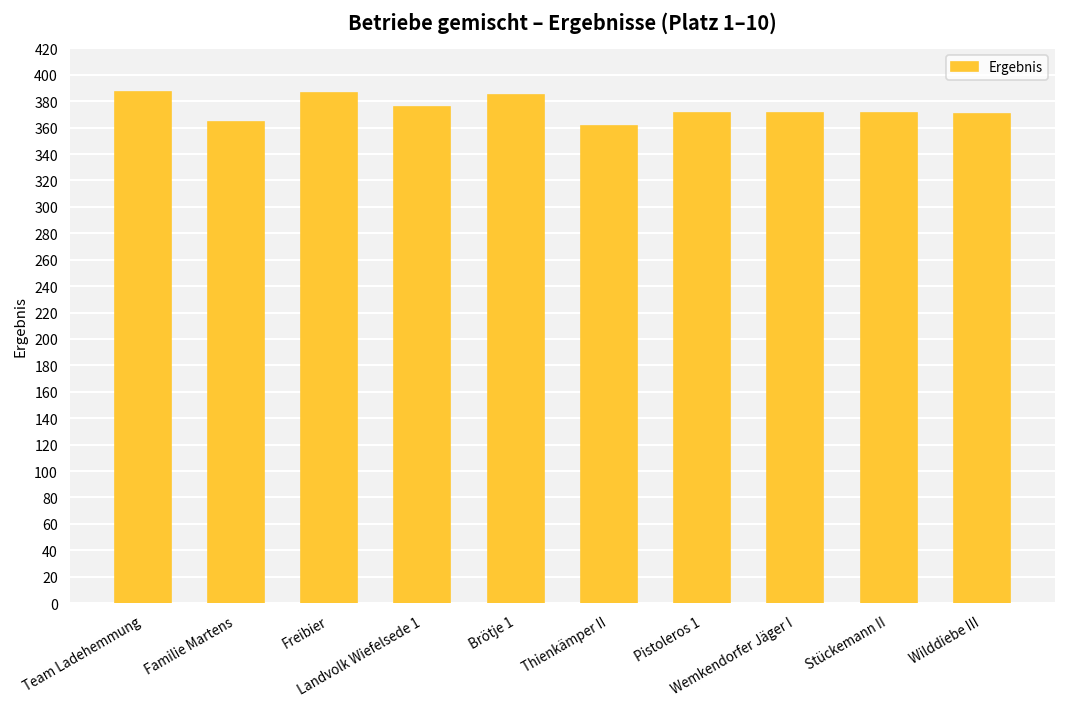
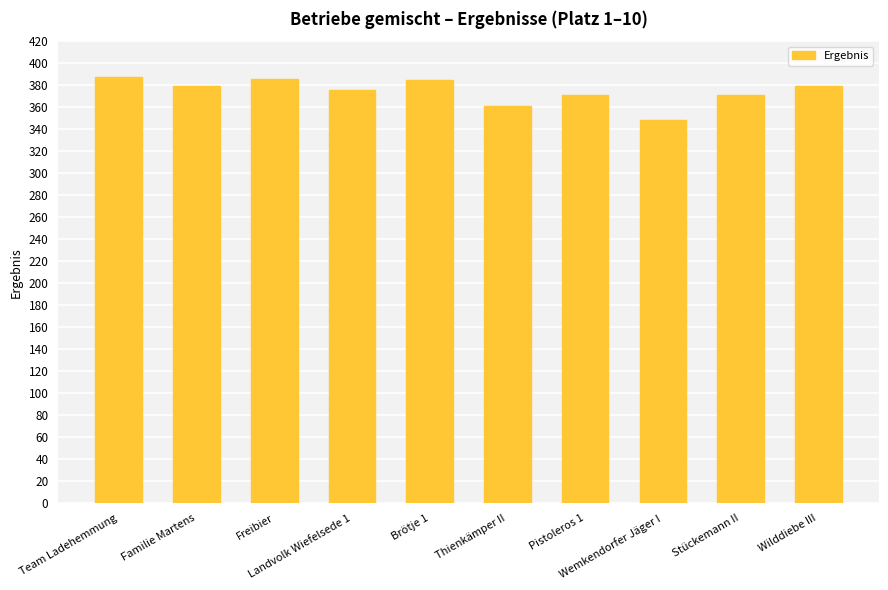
Familie Martens: 364 -> 379
Wemkendorfer Jäger I: 371 -> 348
Wilddiebe III: 370 -> 379
